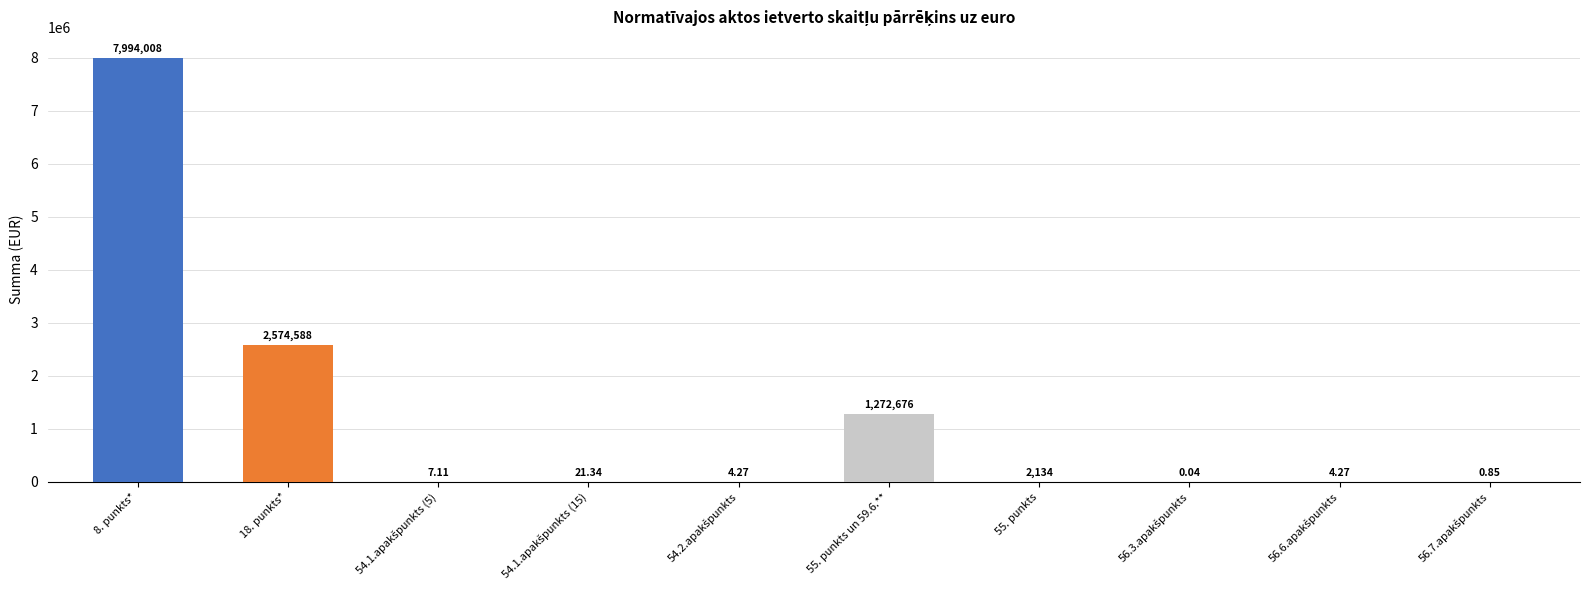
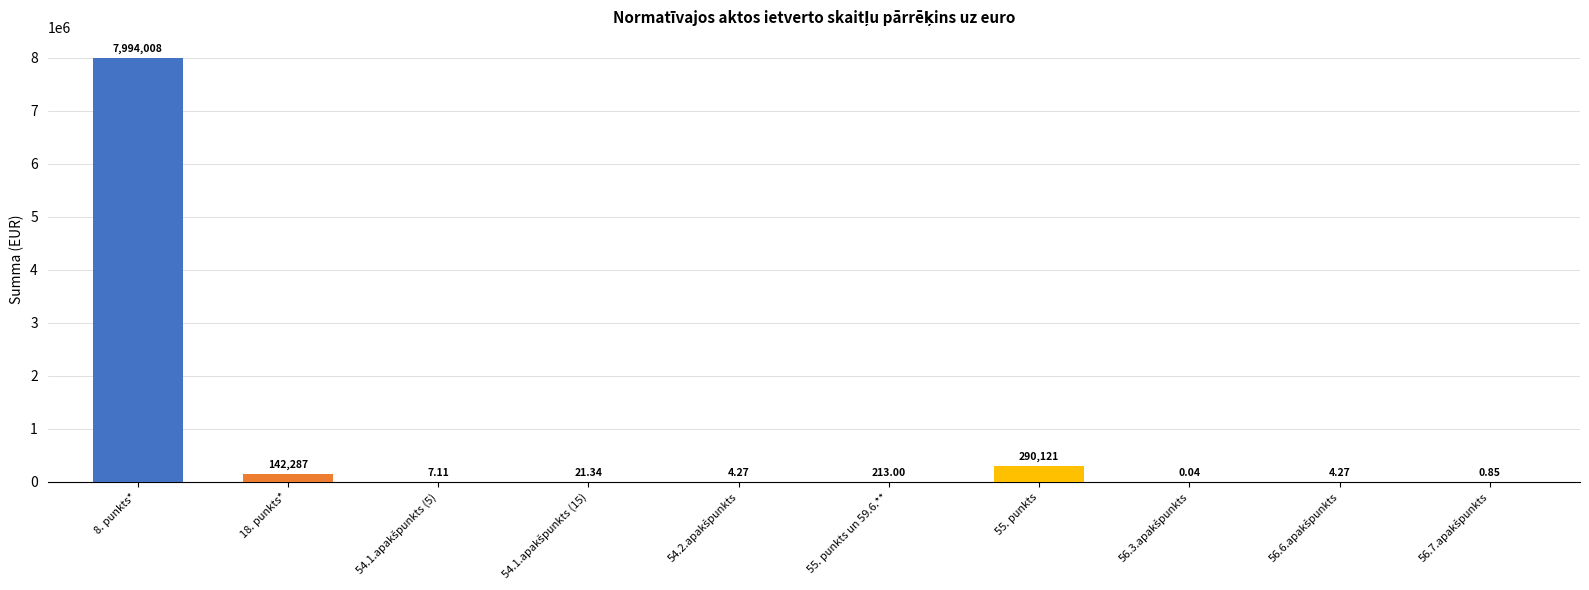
18. punkts*: 2,574,588 -> 142,287
55. punkts un 59.6.**: 1,272,676 -> 213.00
55. punkts: 2,134 -> 290,121
